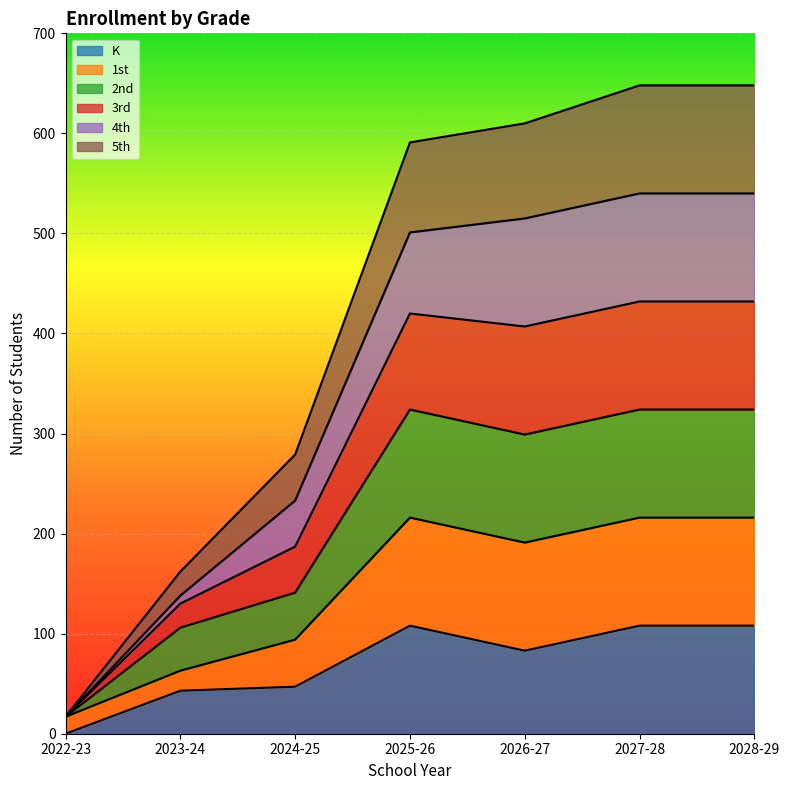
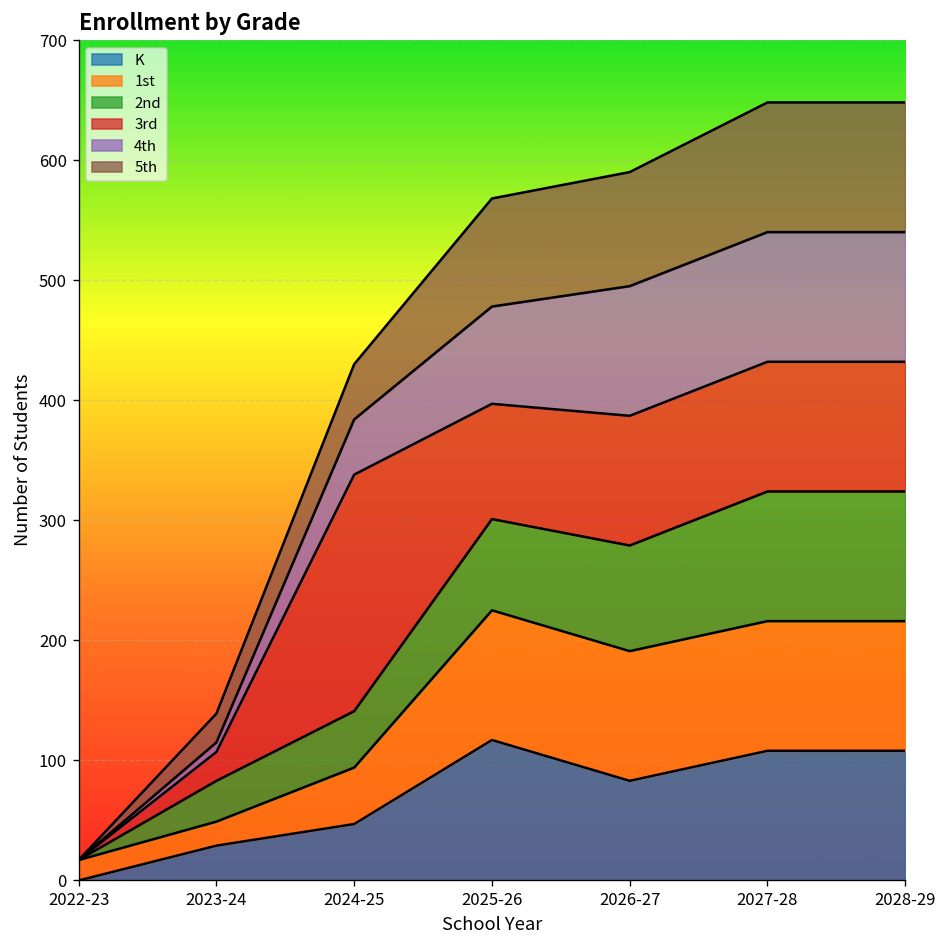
K, 2023-24: 43 -> 29
2nd, 2023-24: 43 -> 34
3rd, 2024-25: 46 -> 197
K, 2025-26: 108 -> 117
2nd, 2025-26: 108 -> 76
2nd, 2026-27: 108 -> 88
